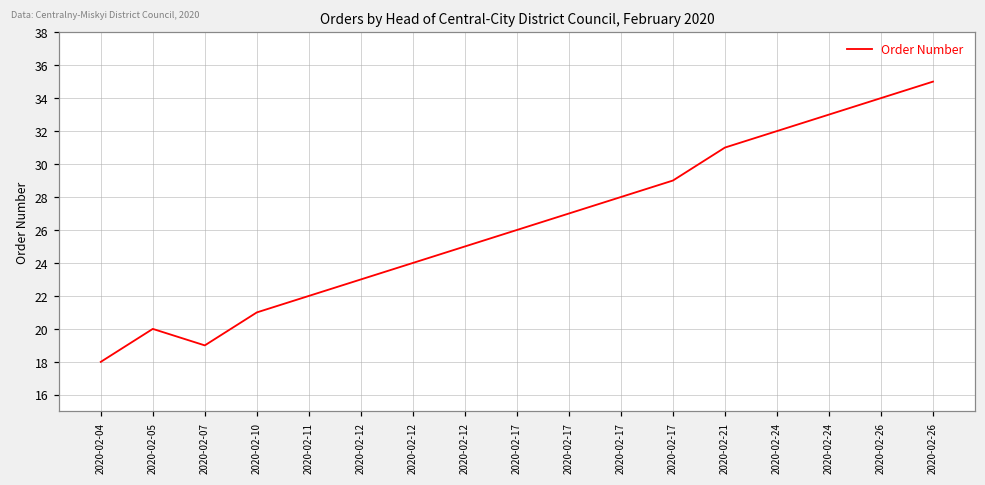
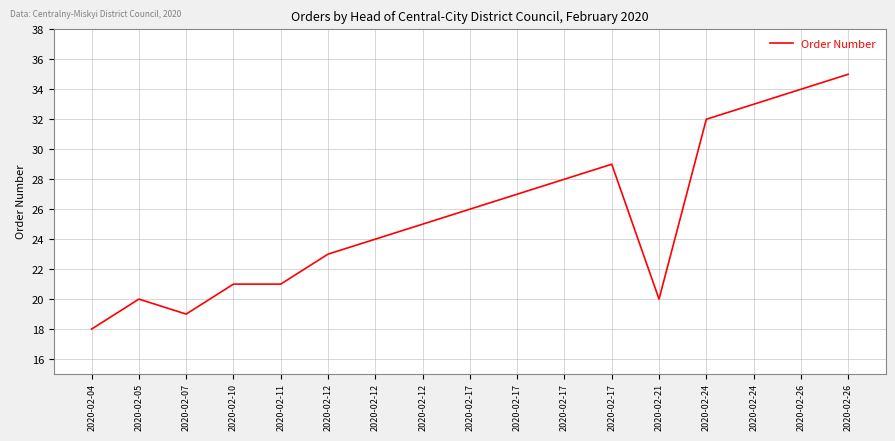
2020-02-11: 22 -> 21
2020-02-21: 31 -> 20
